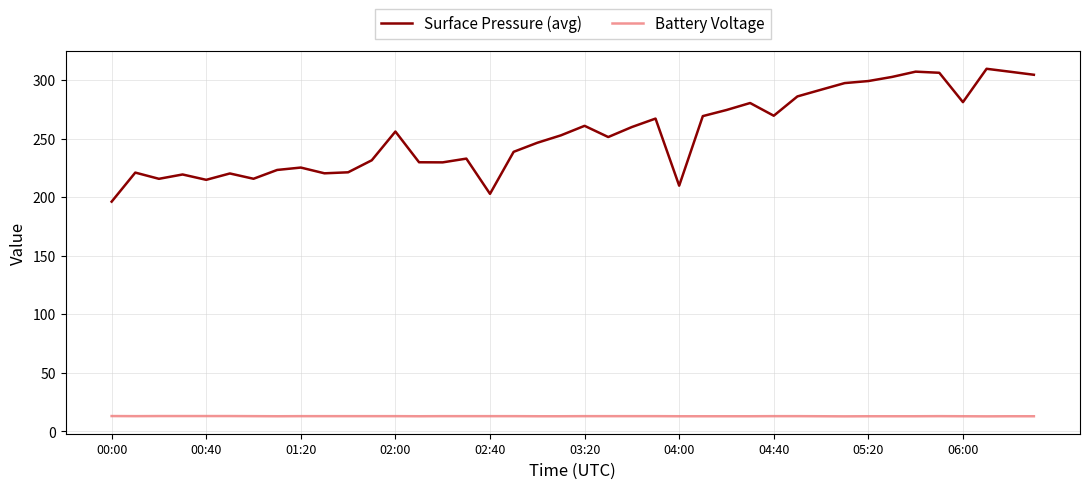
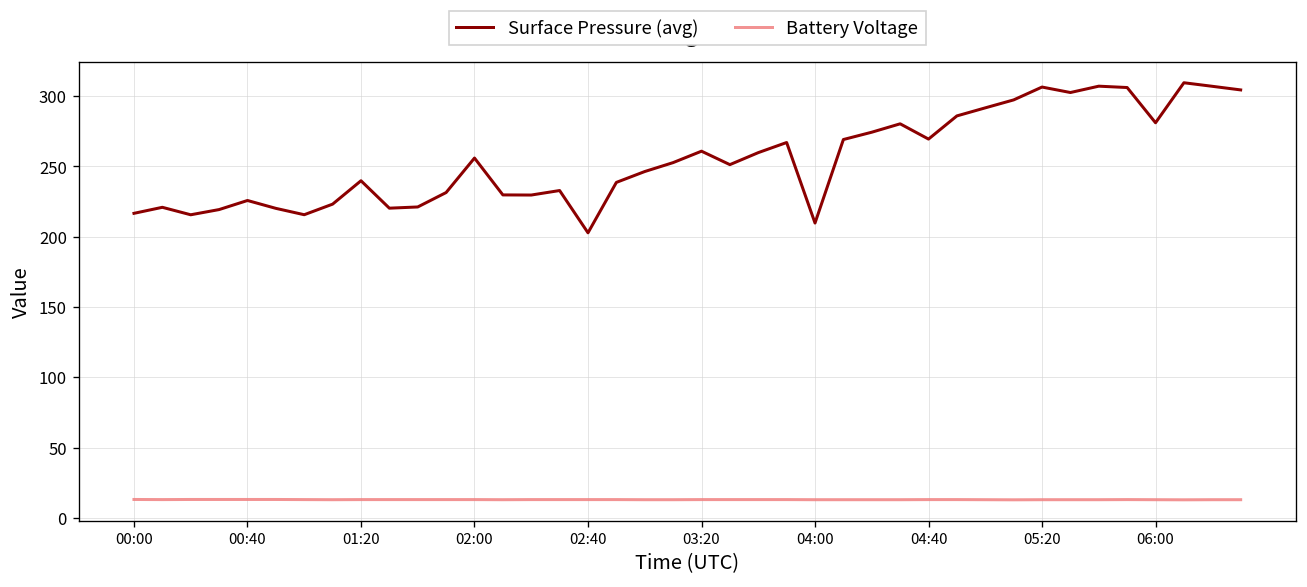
Surface Pressure (avg), 00:00: 196 -> 217
Surface Pressure (avg), 00:40: 215 -> 226
Surface Pressure (avg), 01:20: 225 -> 240
Surface Pressure (avg), 05:20: 299 -> 306
